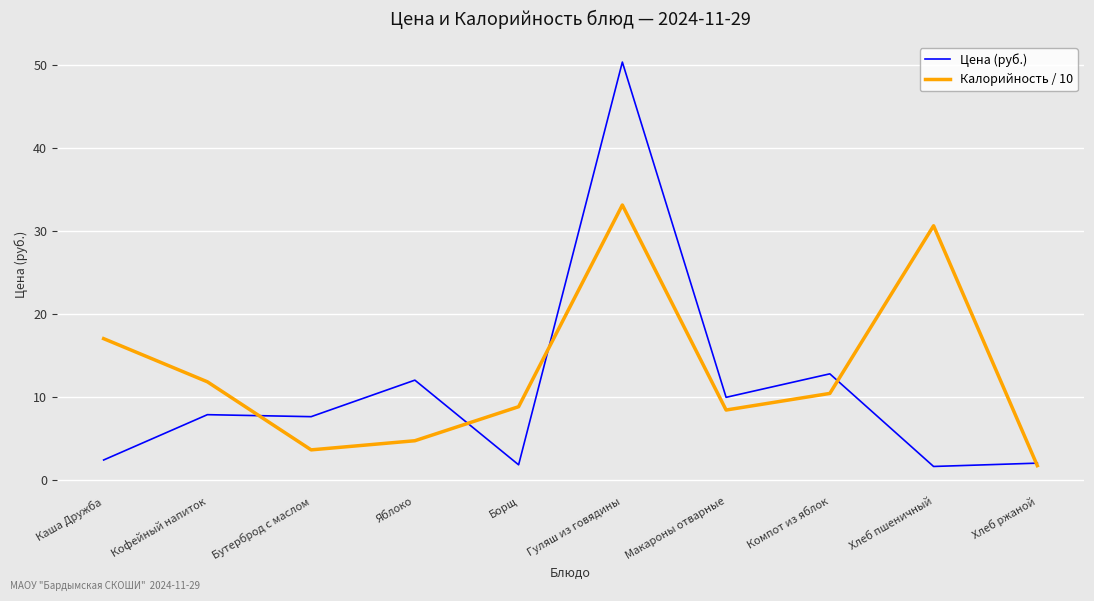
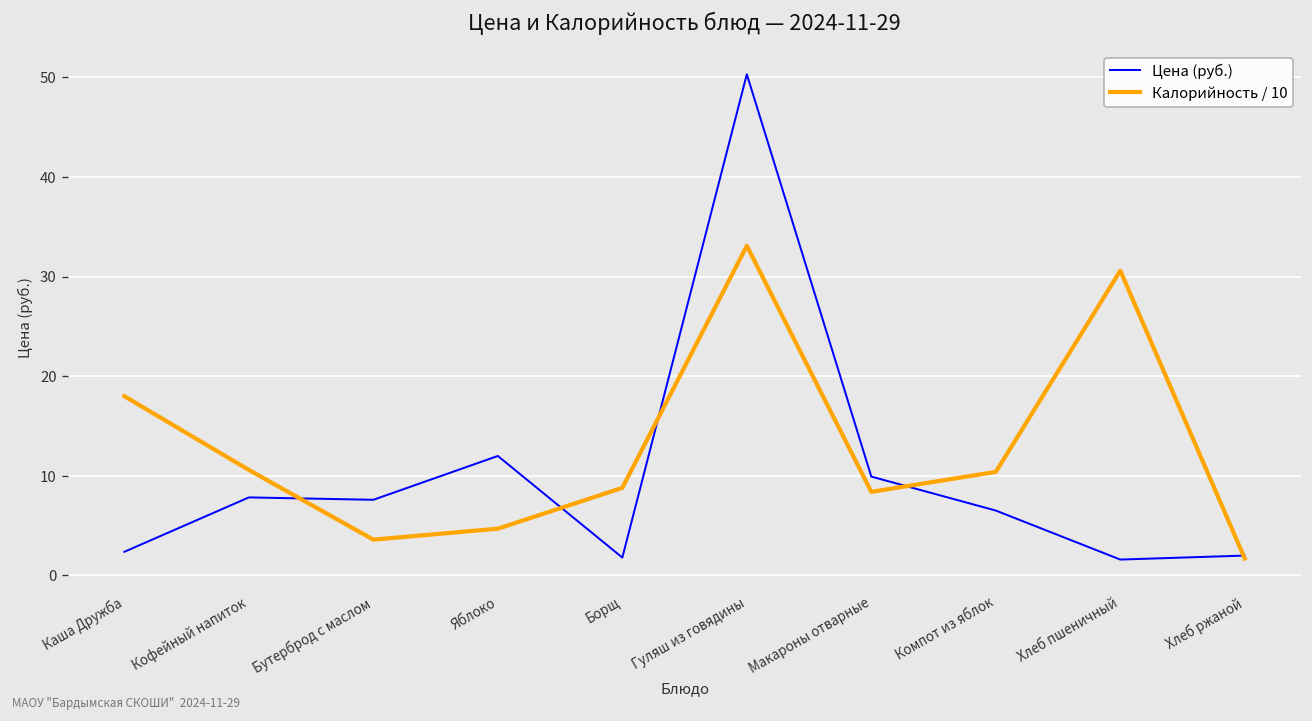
Калорийность / 10, Каша Дружба: 17 -> 18
Калорийность / 10, Кофейный напиток: 12 -> 11
Цена (руб.), Компот из яблок: 13 -> 7
